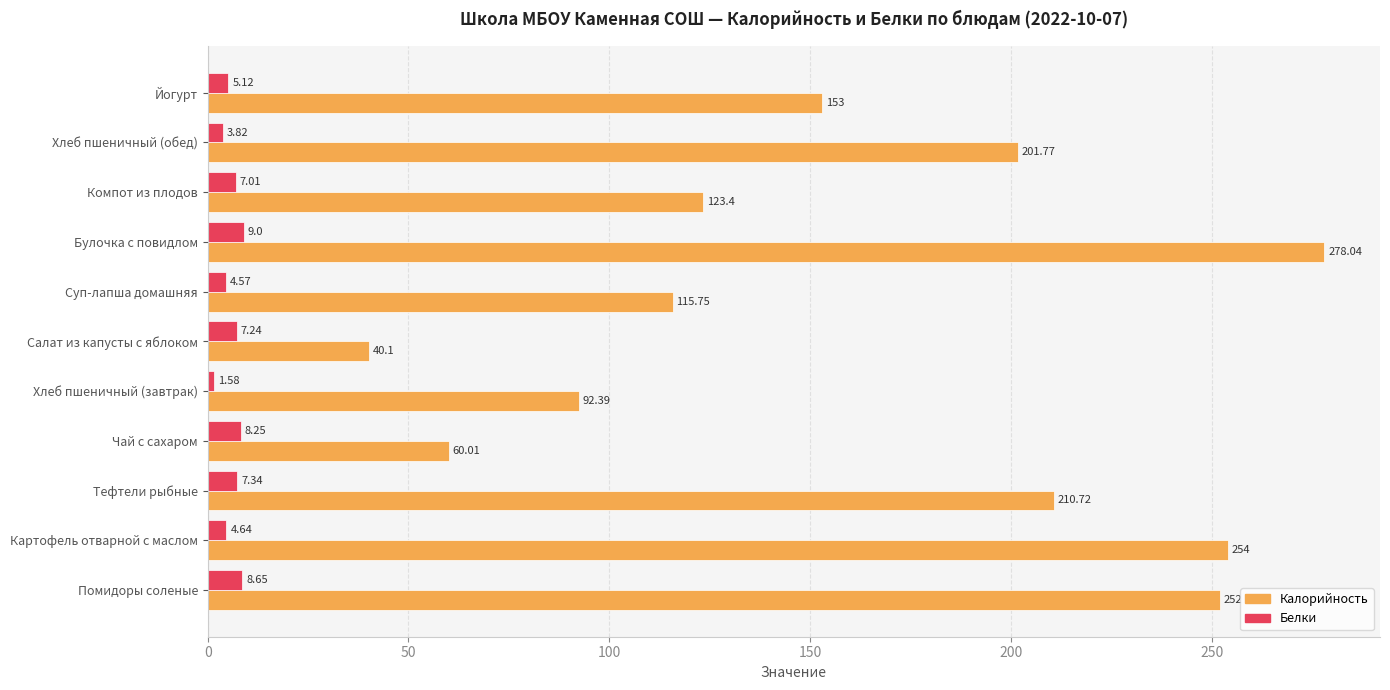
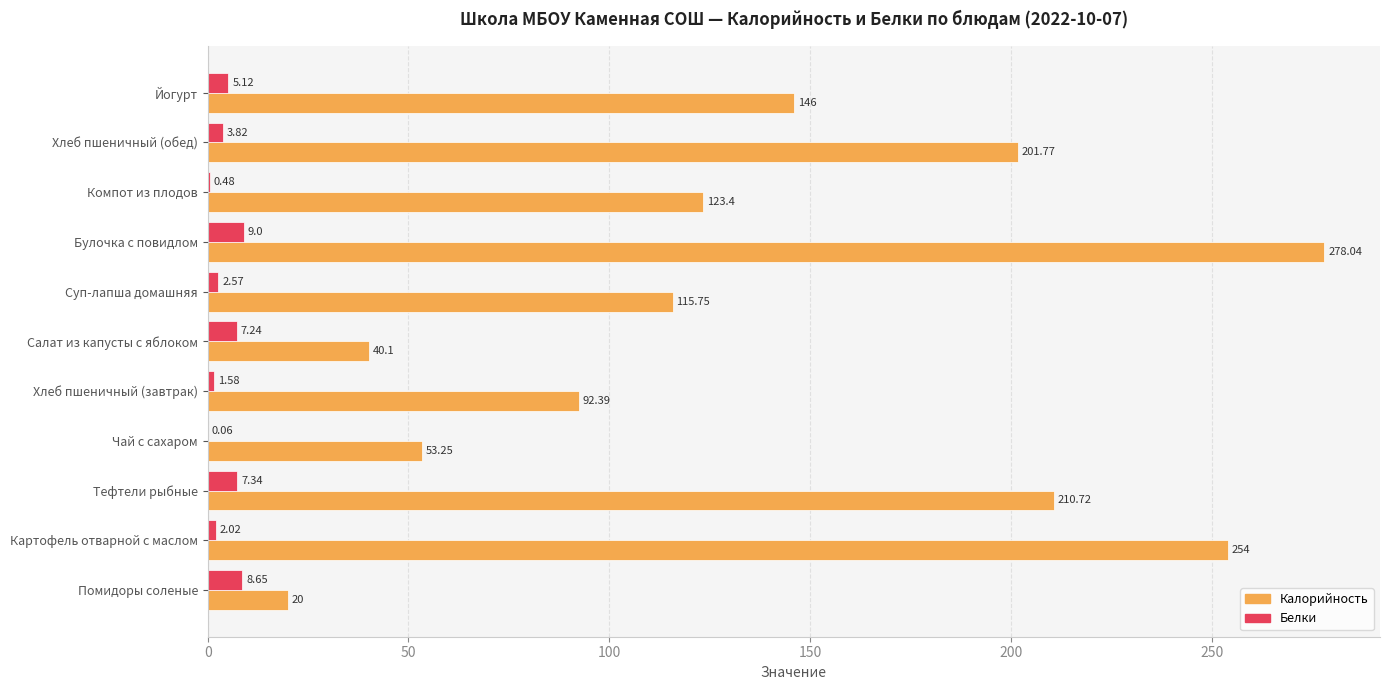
Калорийность, Йогурт: 153 -> 146
Белки, Компот из плодов: 7.01 -> 0.48
Белки, Суп-лапша домашняя: 4.57 -> 2.57
Белки, Чай с сахаром: 8.25 -> 0.06
Калорийность, Чай с сахаром: 60.01 -> 53.25
Белки, Картофель отварной с маслом: 4.64 -> 2.02
Калорийность, Помидоры соленые: 252 -> 20
